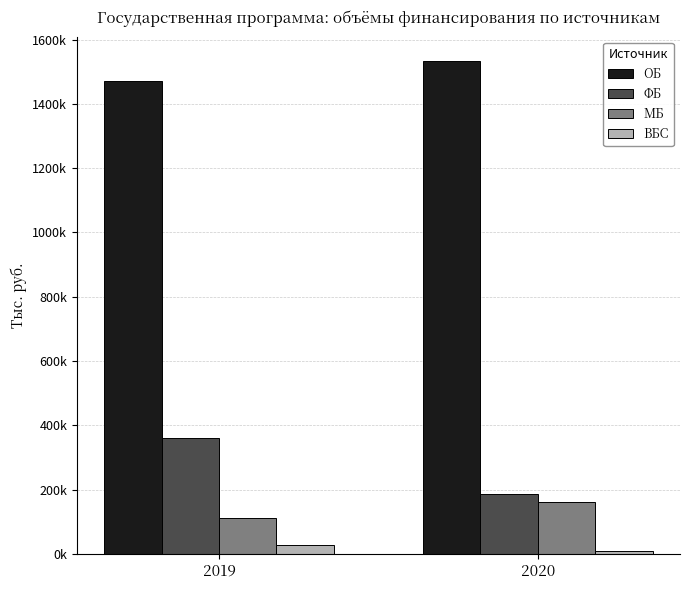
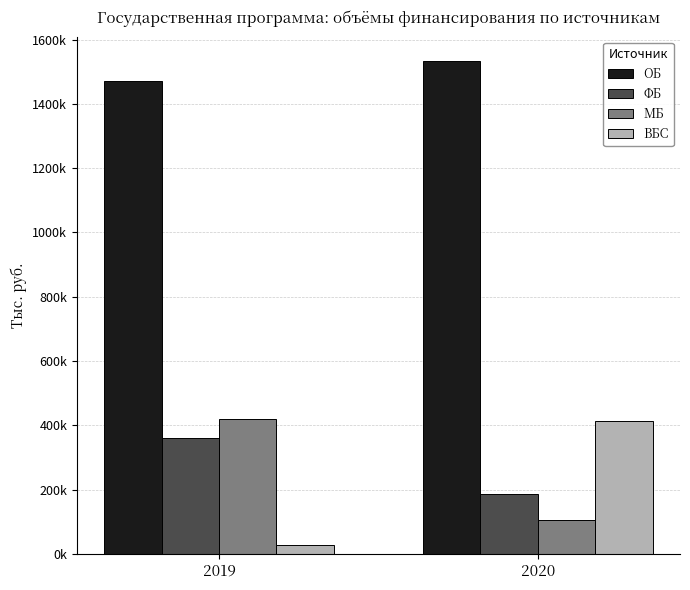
МБ, 2019: 110000 -> 420000
МБ, 2020: 160000 -> 110000
ВБС, 2020: 10000 -> 410000
